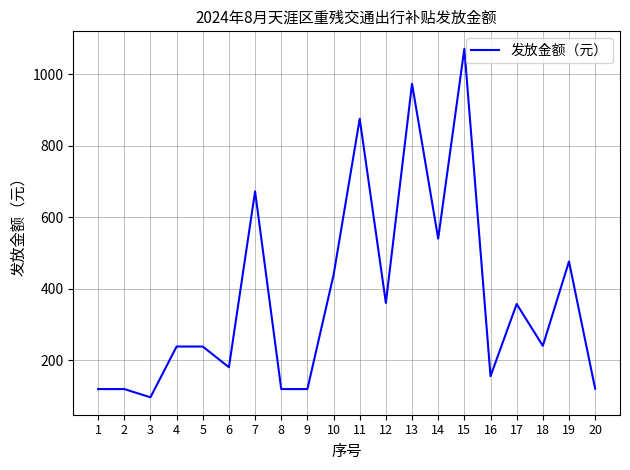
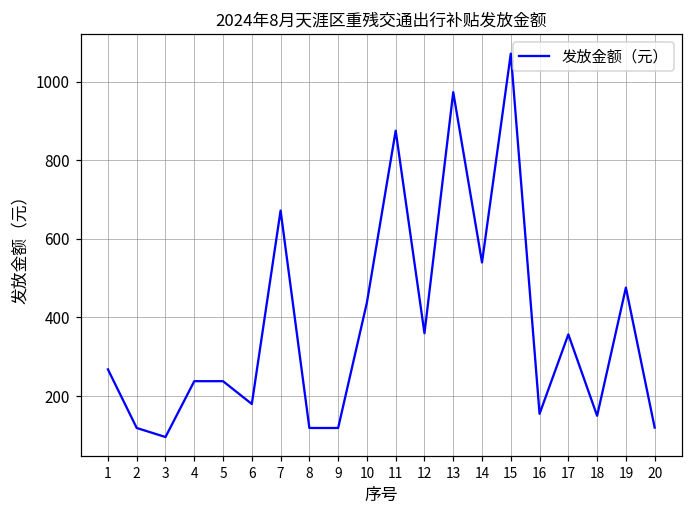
1: 120 -> 270
18: 240 -> 150
